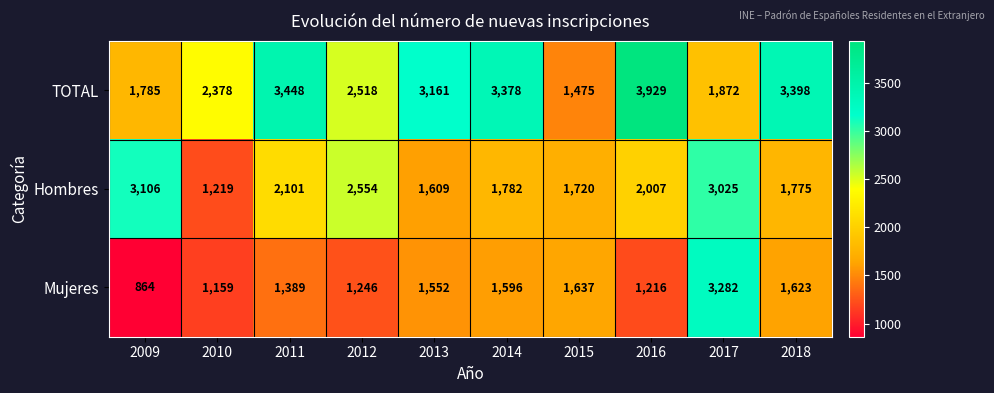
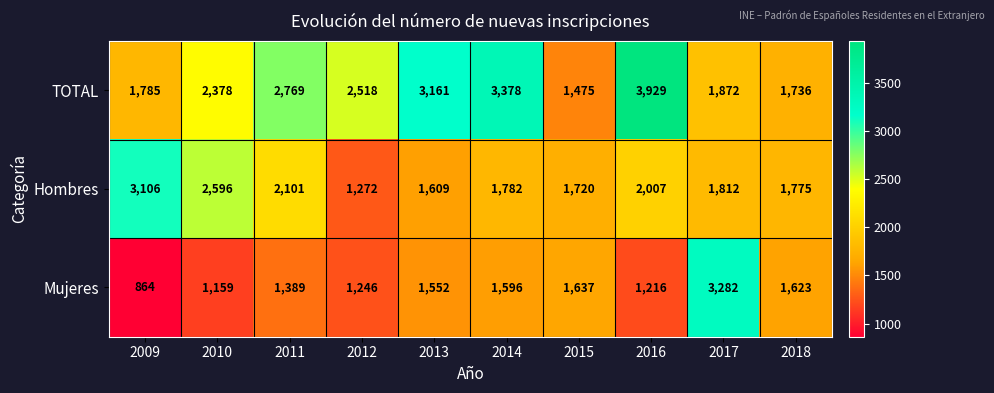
TOTAL, 2011: 3,448 -> 2,769
TOTAL, 2018: 3,398 -> 1,736
Hombres, 2010: 1,219 -> 2,596
Hombres, 2012: 2,554 -> 1,272
Hombres, 2017: 3,025 -> 1,812
